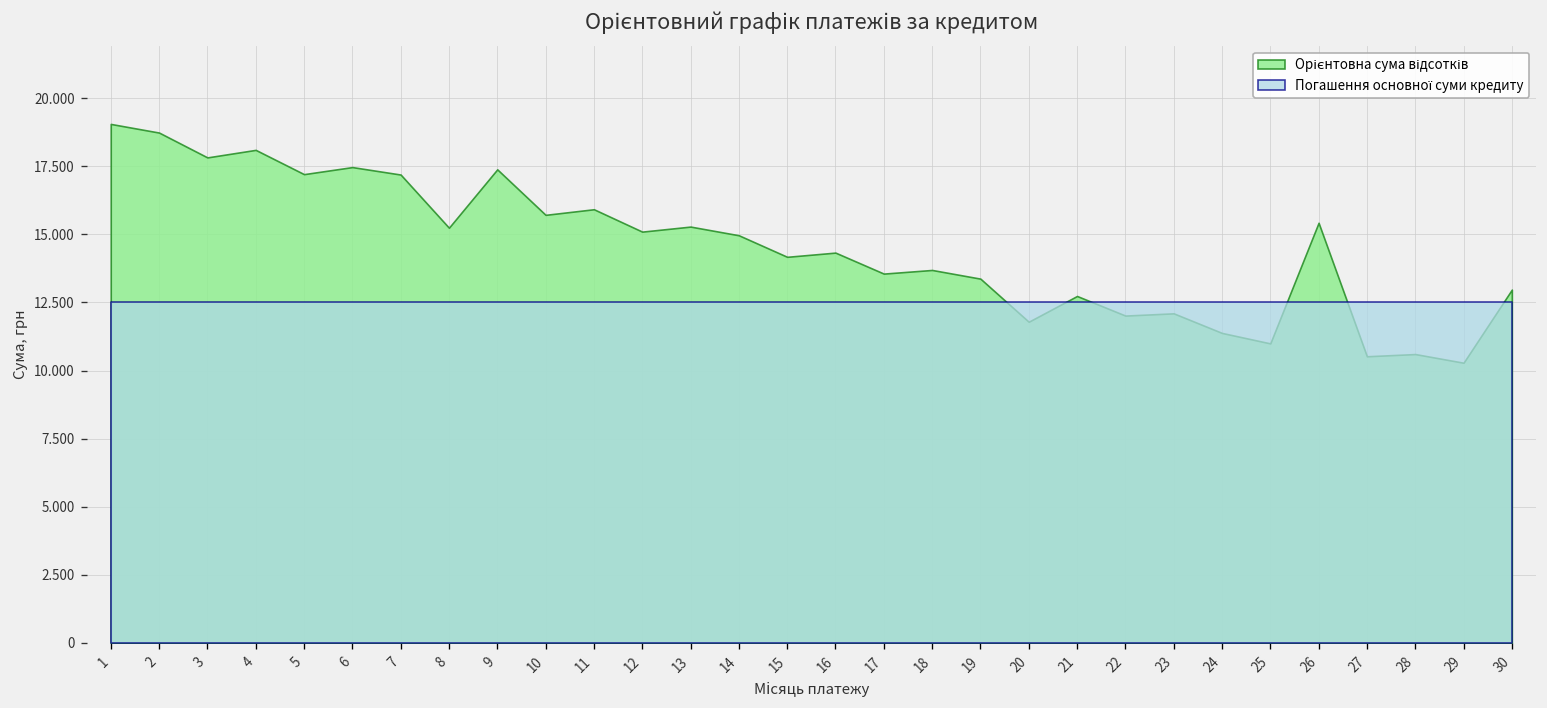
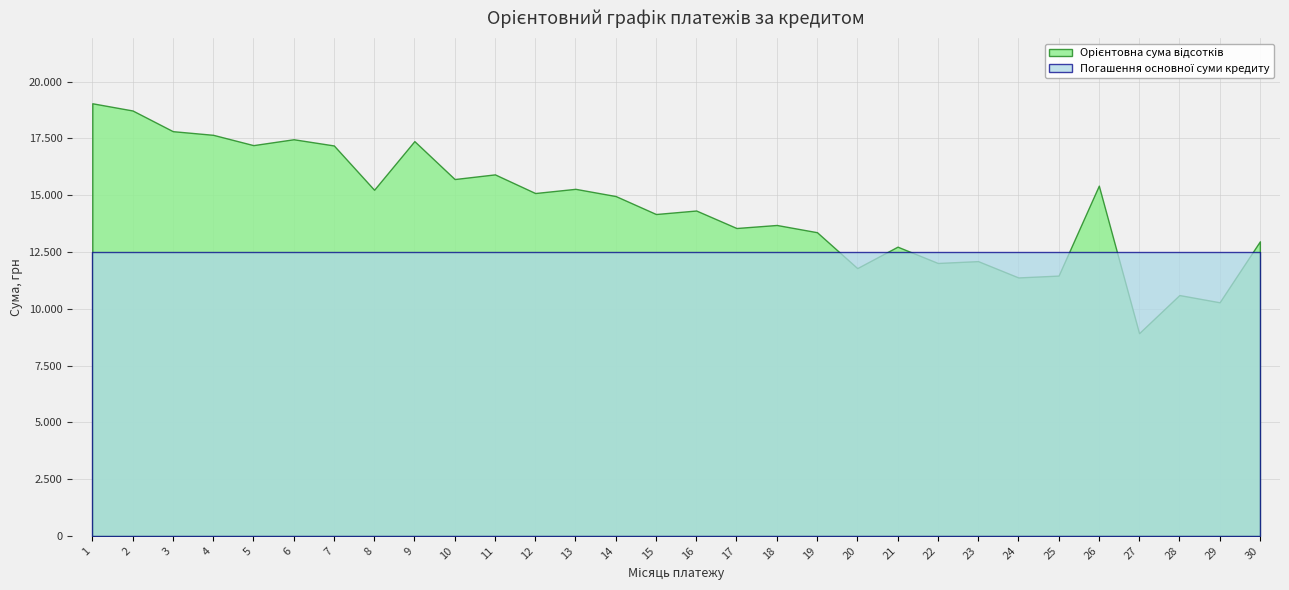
Орієнтовна сума відсотків, 4: 18.1 -> 17.7
Орієнтовна сума відсотків, 25: 11.0 -> 11.5
Орієнтовна сума відсотків, 27: 10.5 -> 8.9
